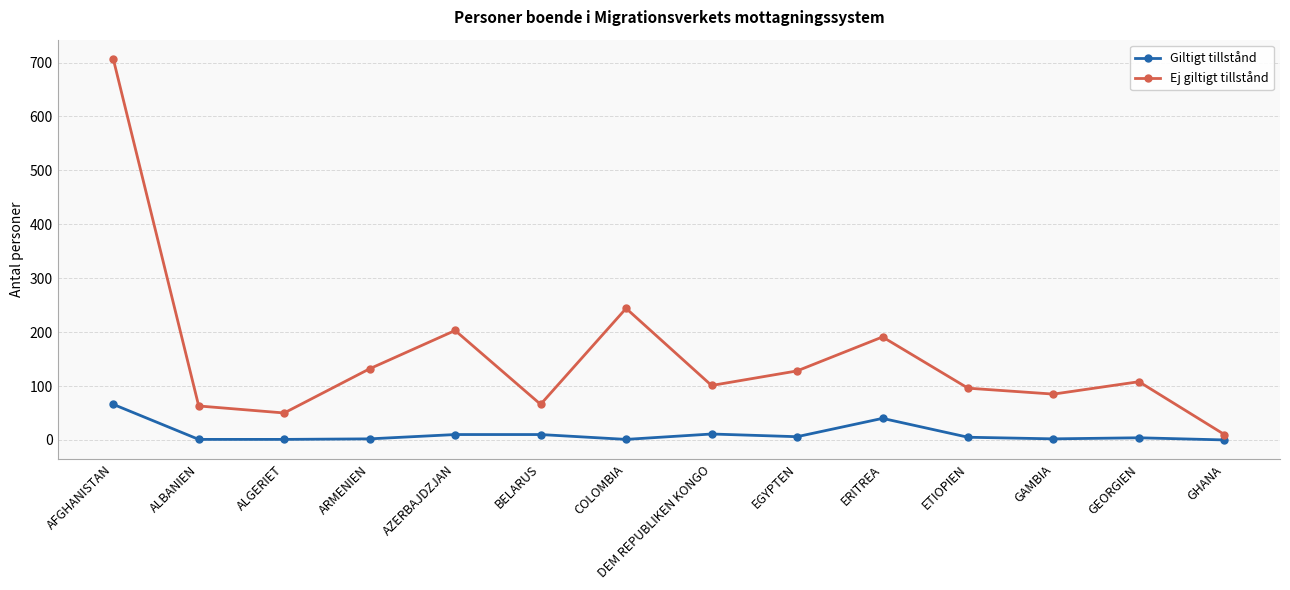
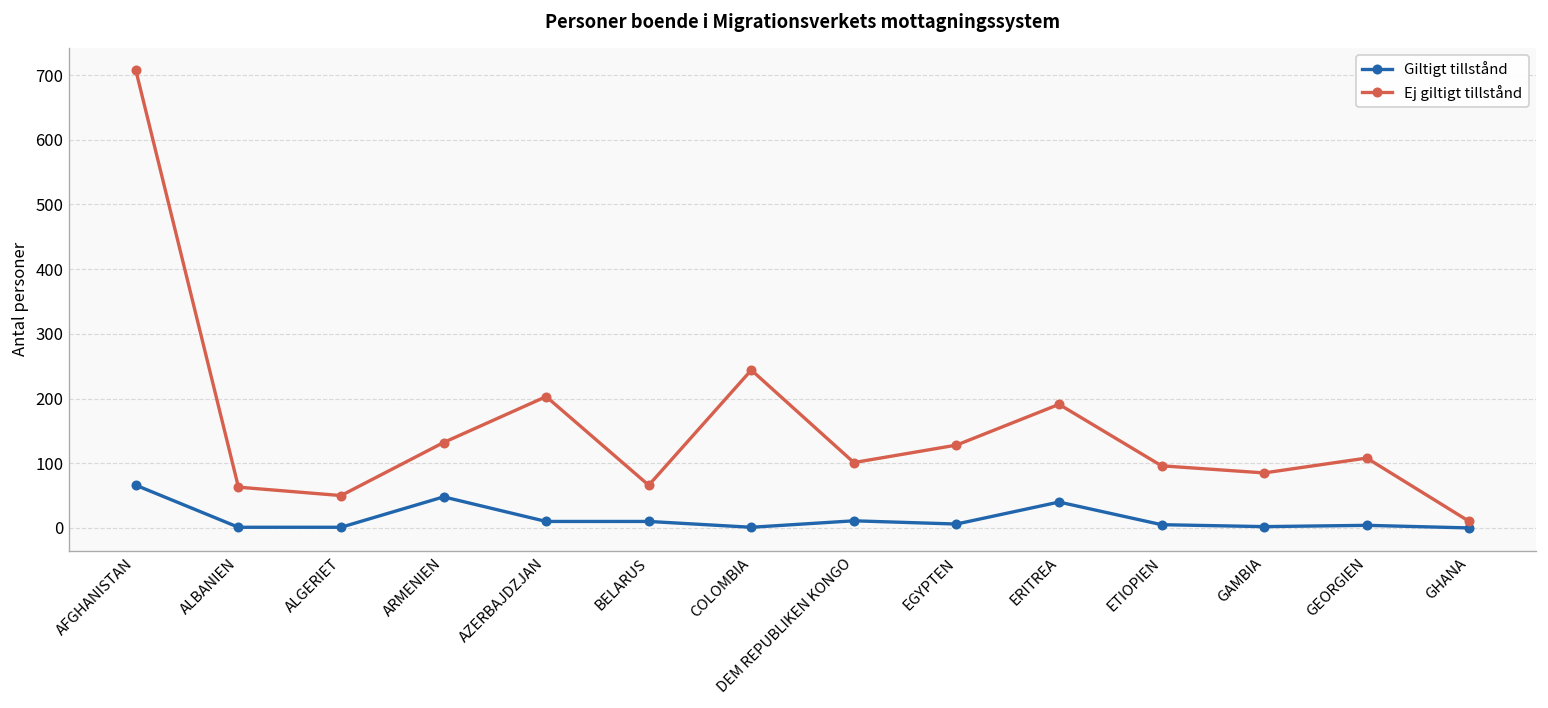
Giltigt tillstånd, ARMENIEN: 0 -> 50
